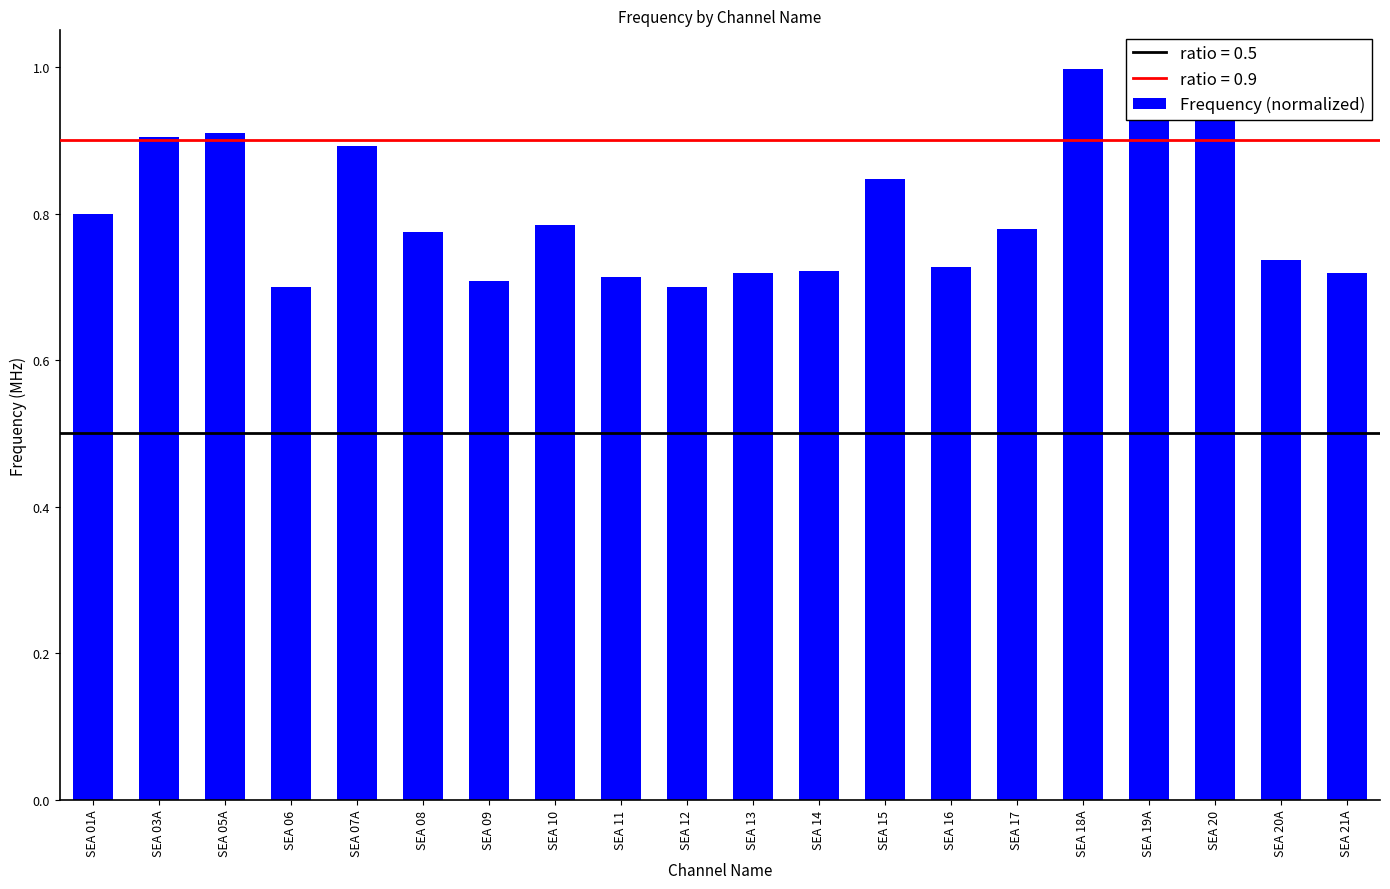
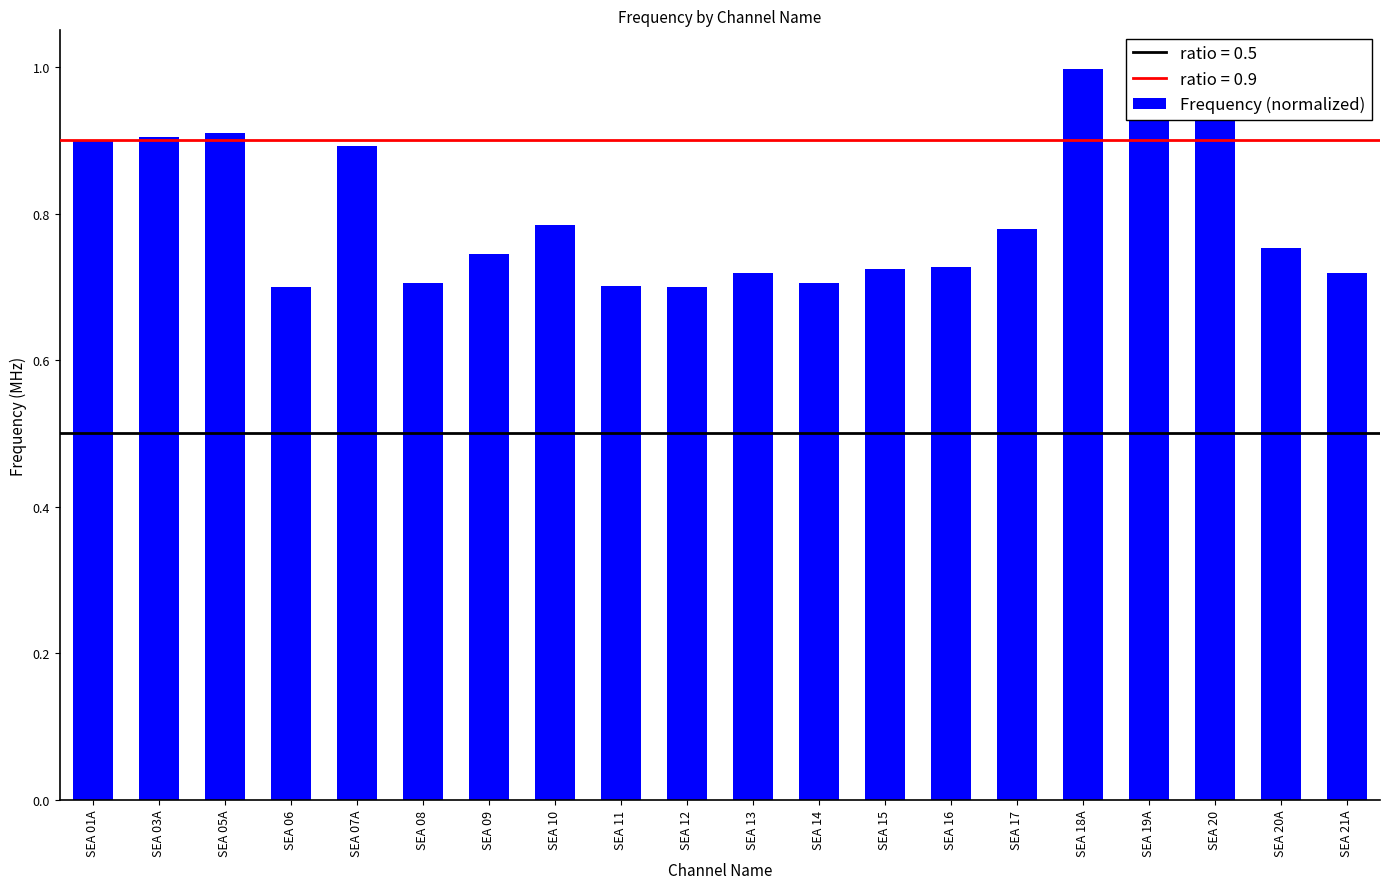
SEA 01A: 0.80 -> 0.90
SEA 08: 0.77 -> 0.71
SEA 09: 0.71 -> 0.74
SEA 11: 0.71 -> 0.70
SEA 14: 0.72 -> 0.71
SEA 15: 0.85 -> 0.72
SEA 20A: 0.74 -> 0.75
